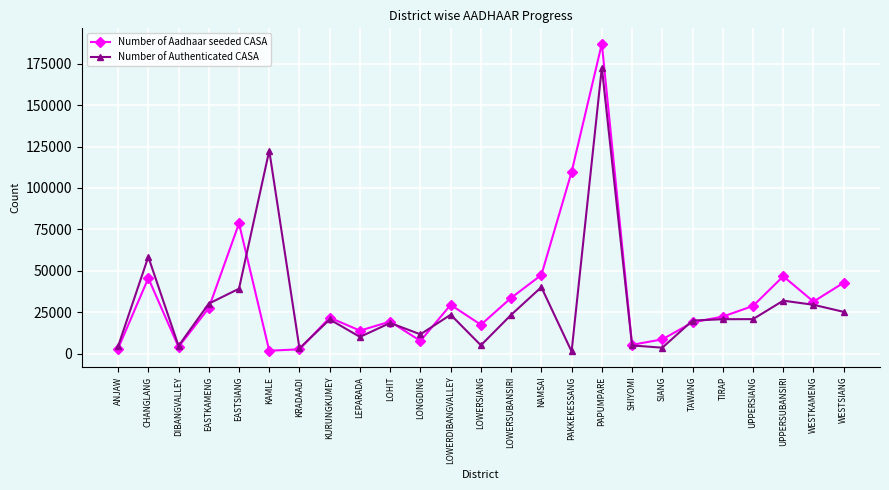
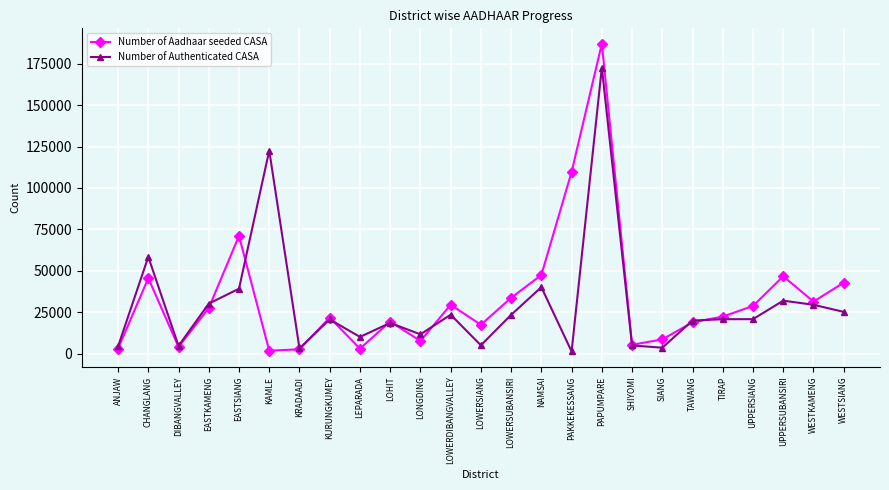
Number of Aadhaar seeded CASA, EASTSIANG: 79000 -> 71000
Number of Aadhaar seeded CASA, LEPARADA: 14000 -> 3000
